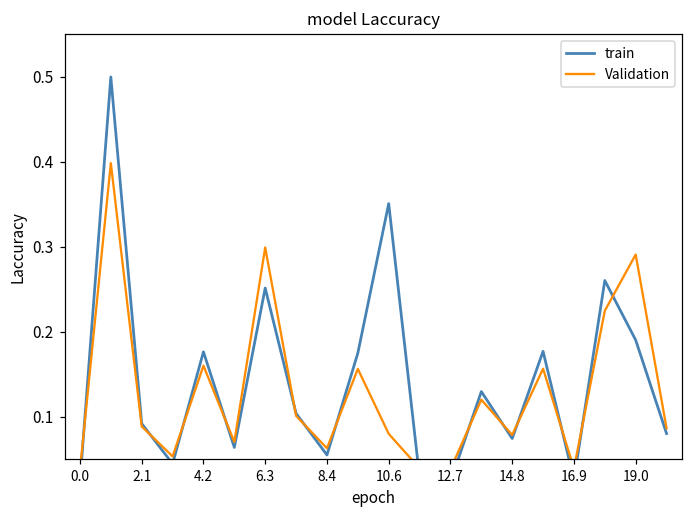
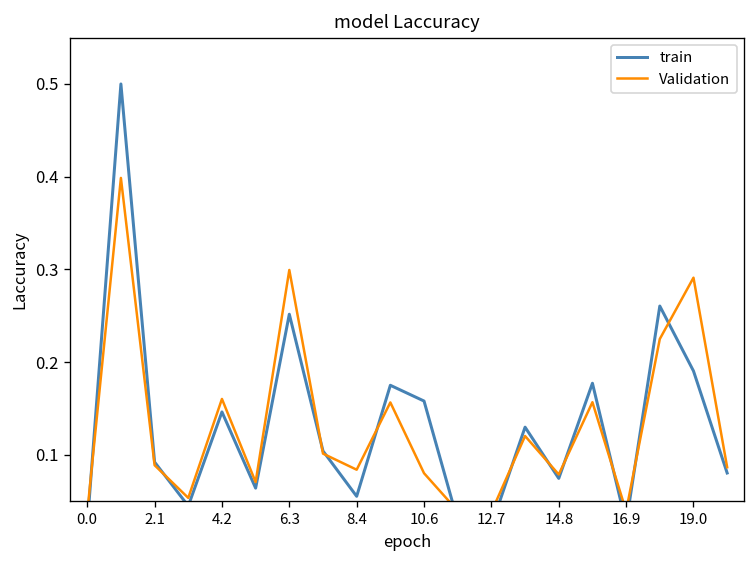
train, 4.2: 0.18 -> 0.15
Validation, 8.4: 0.06 -> 0.08
train, 10.6: 0.35 -> 0.16
